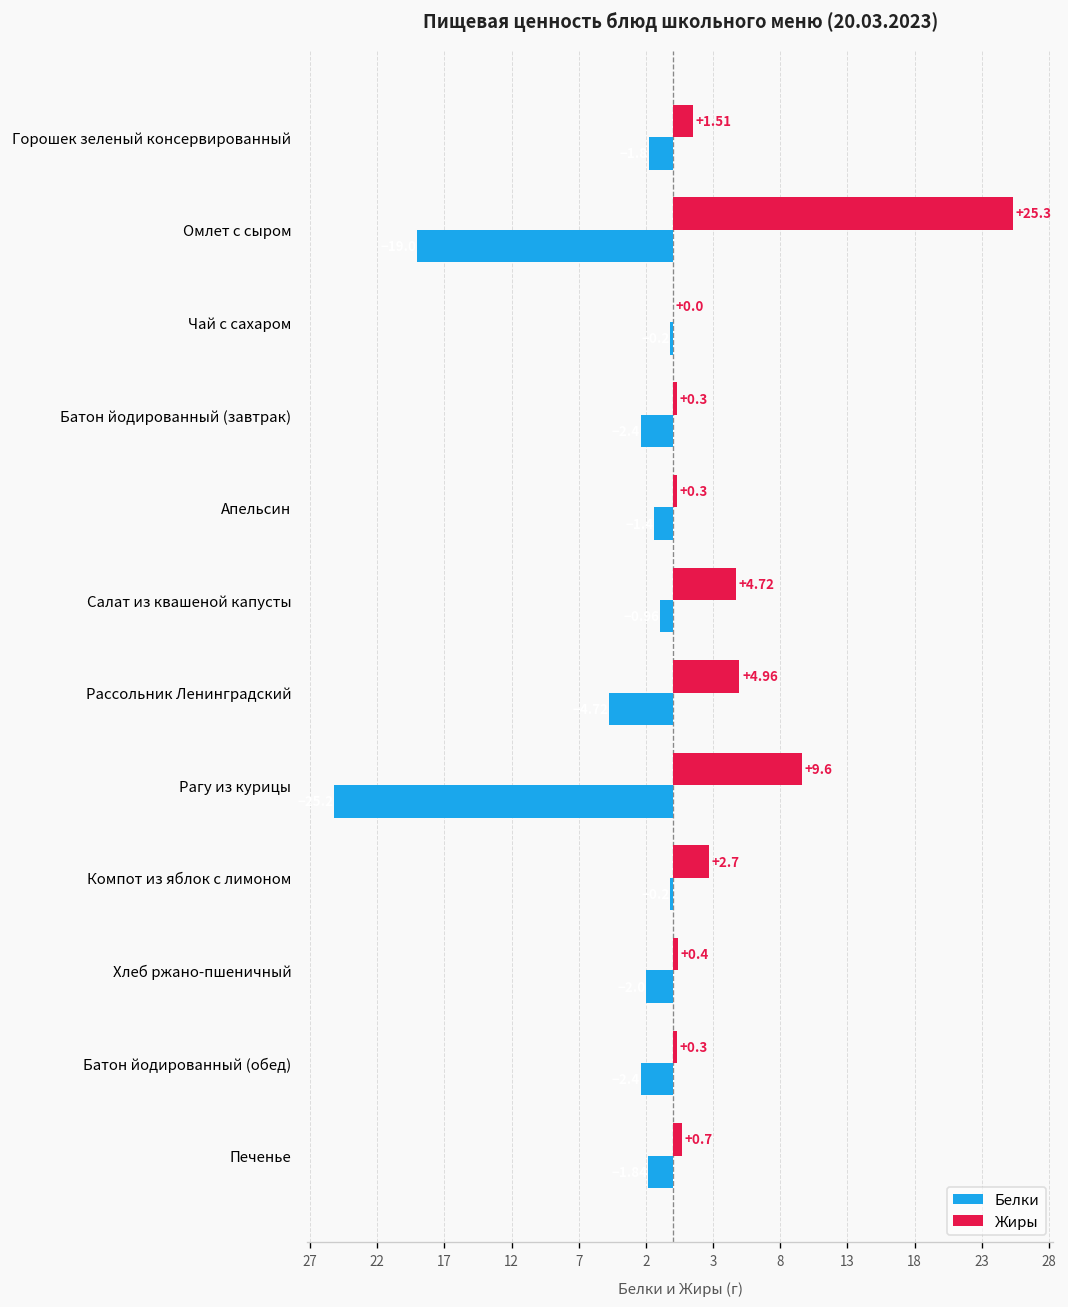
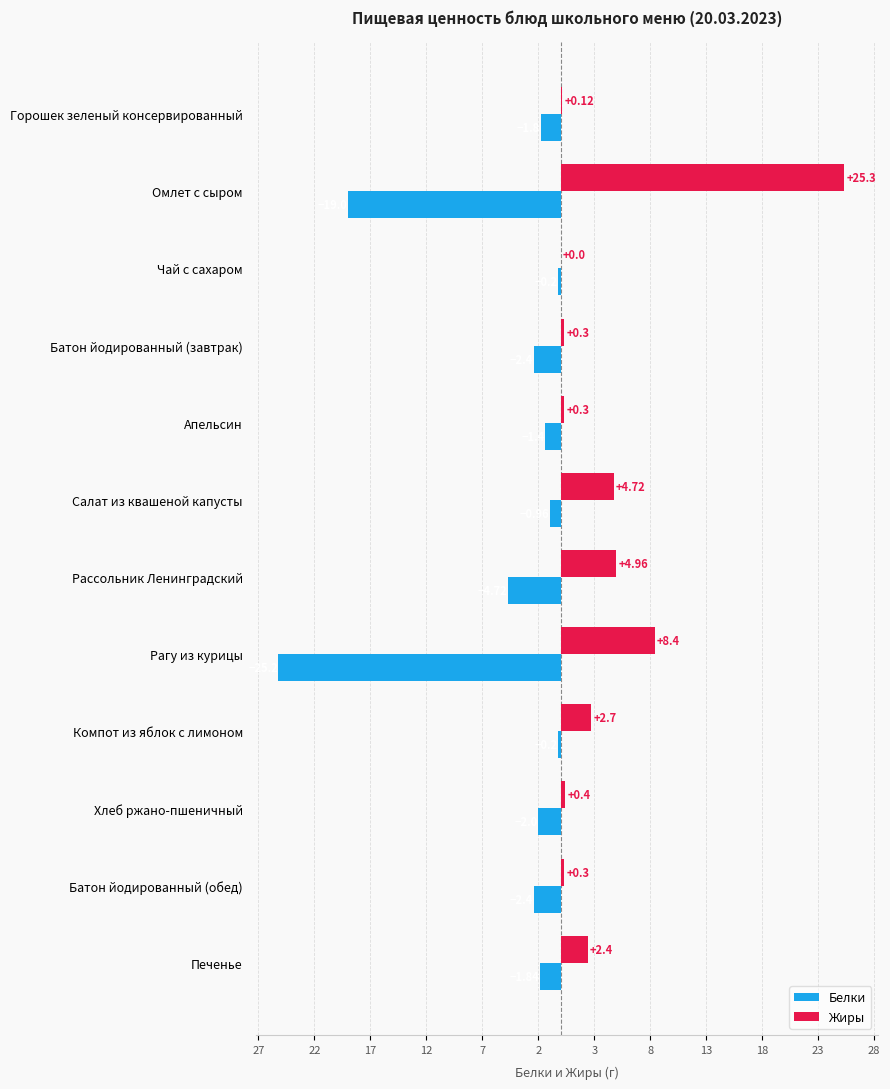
Жиры, Горошек зеленый консервированный: +1.51 -> +0.12
Жиры, Рагу из курицы: +9.6 -> +8.4
Жиры, Печенье: +0.7 -> +2.4
